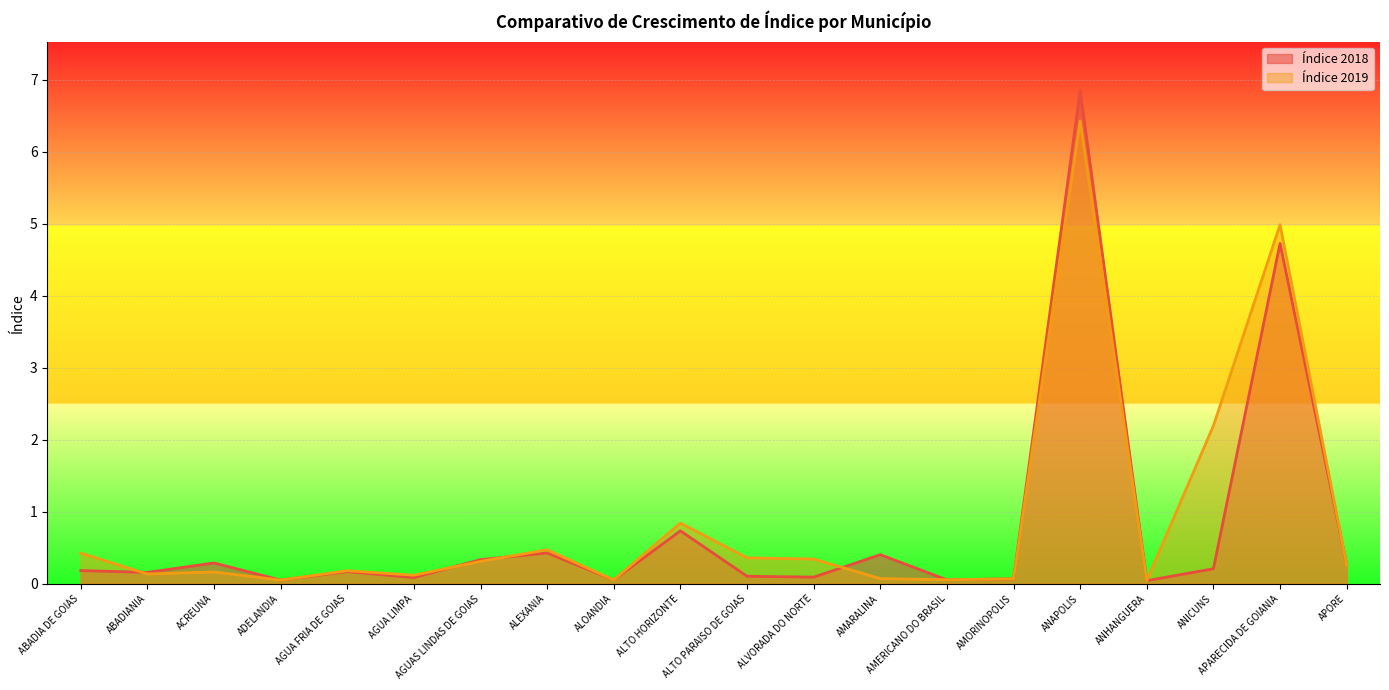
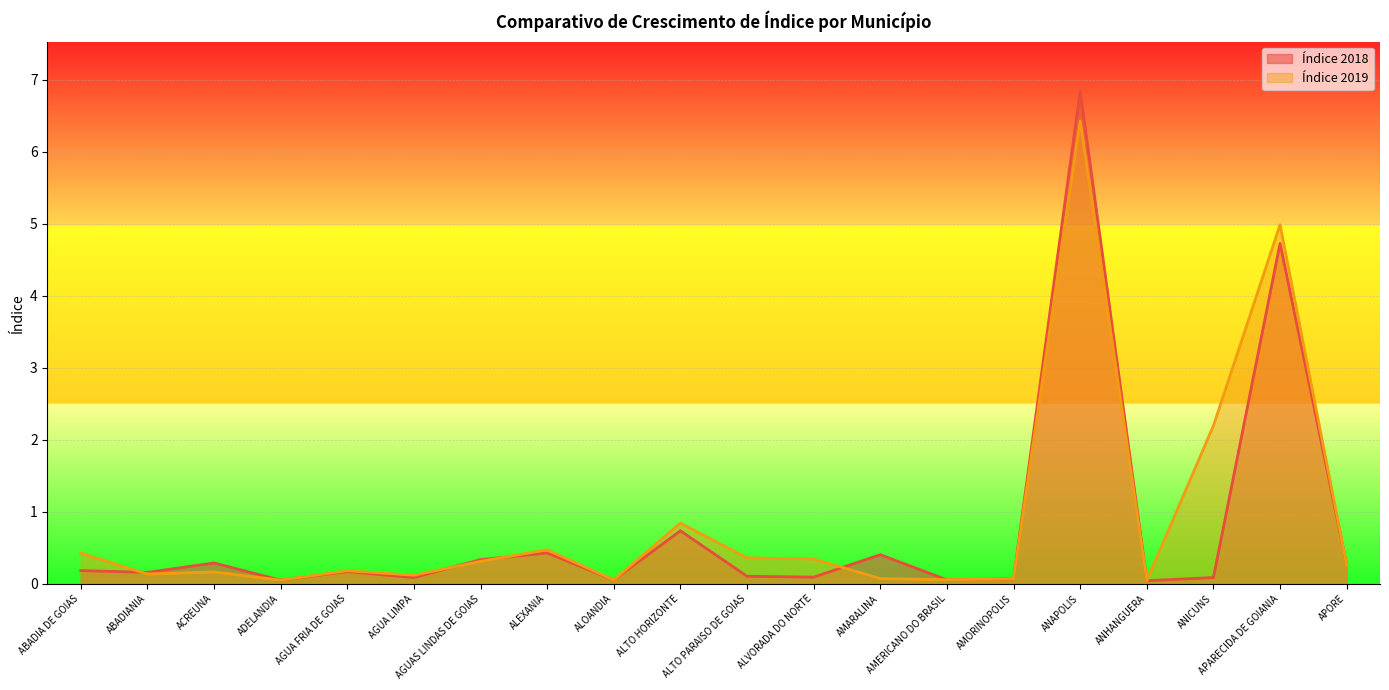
Índice 2018, ANICUNS: 0.2 -> 0.1
